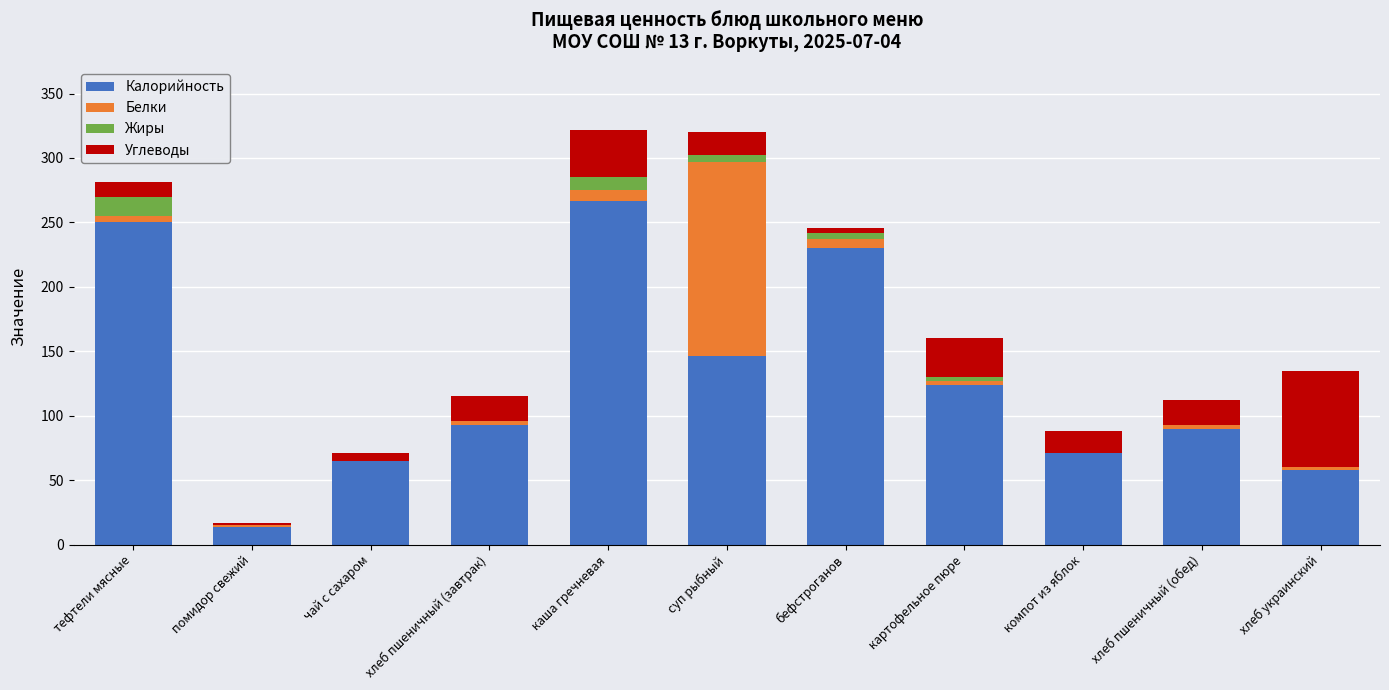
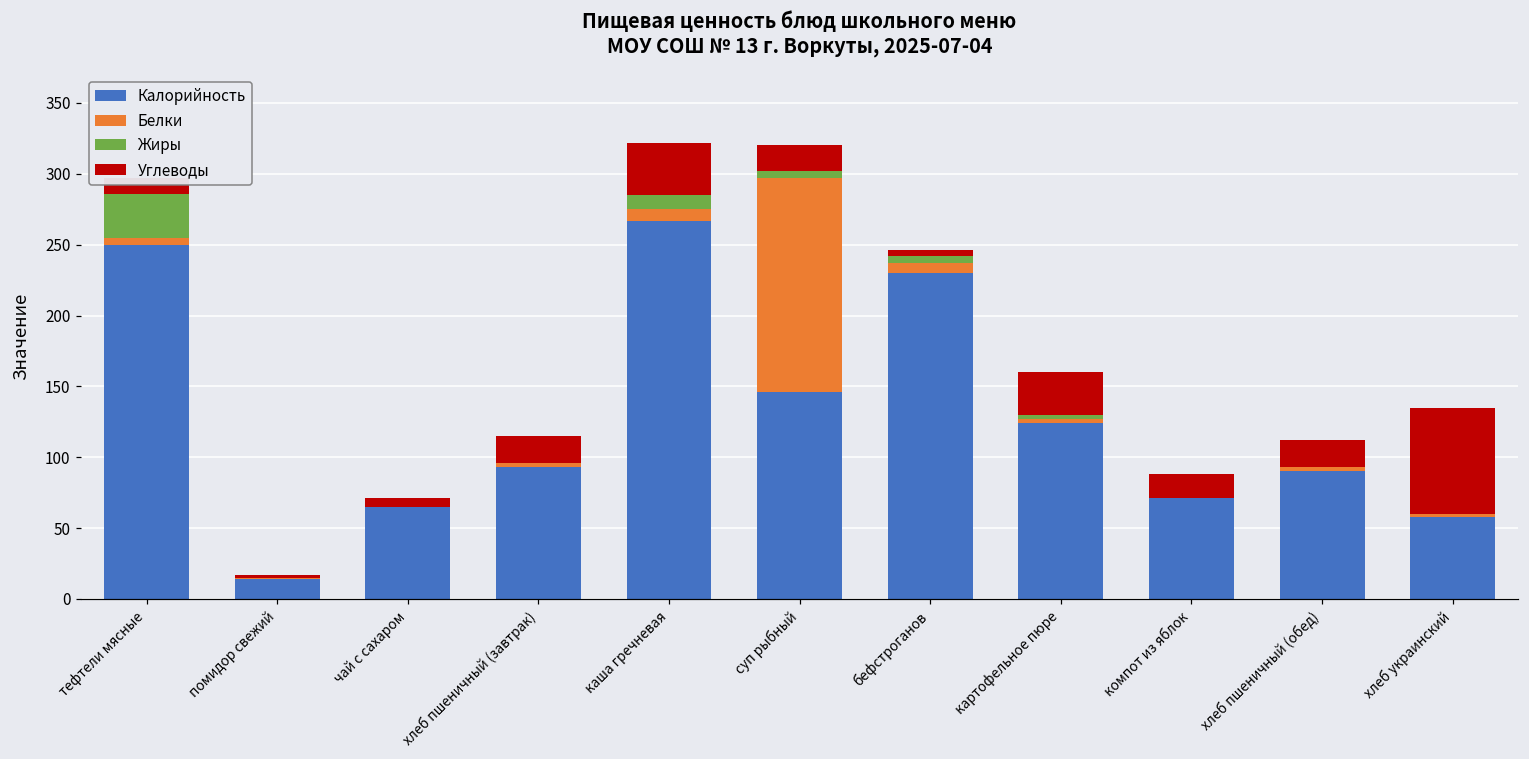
Жиры, тефтели мясные: 15 -> 31
